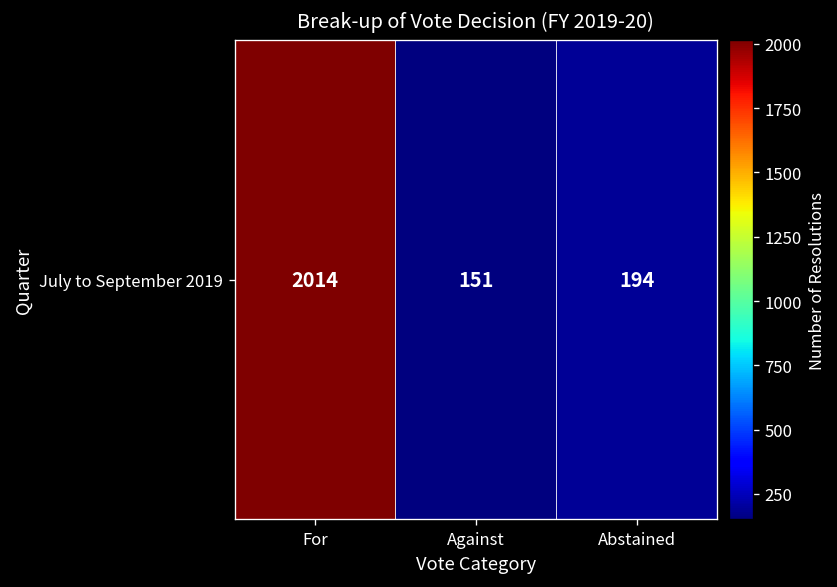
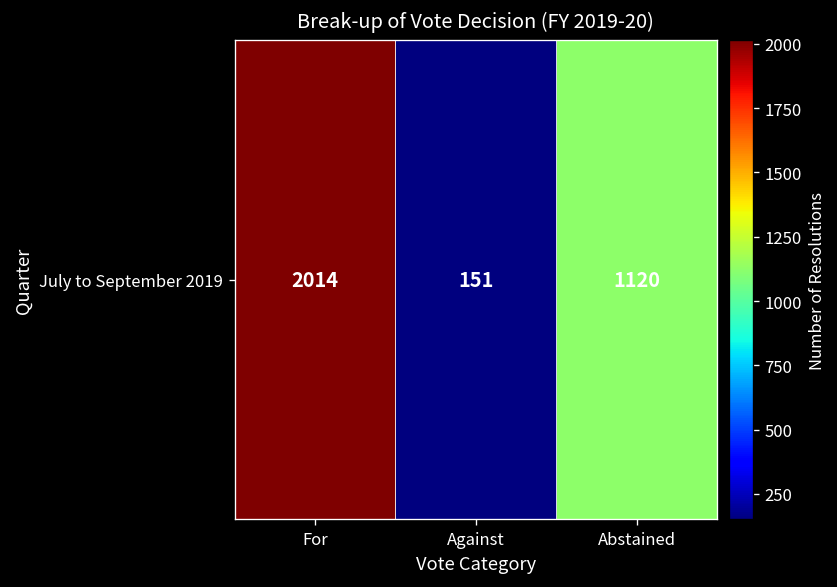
July to September 2019, Abstained: 194 -> 1120
